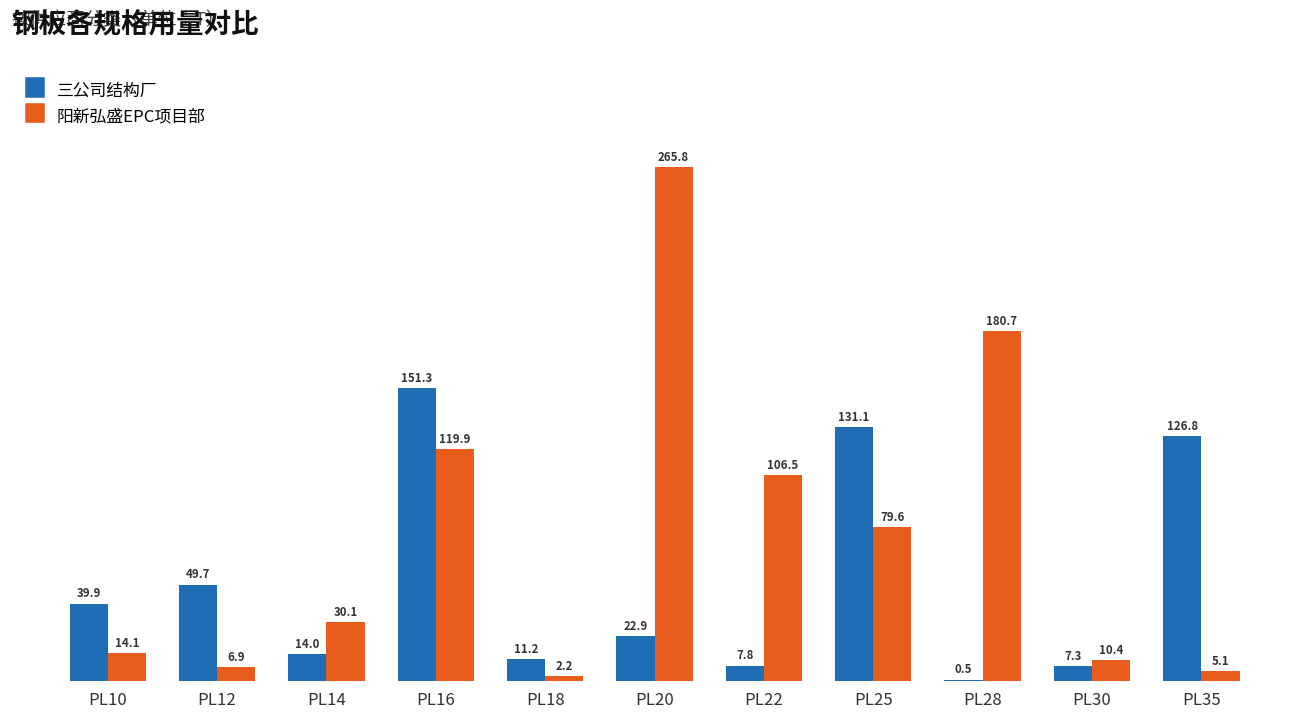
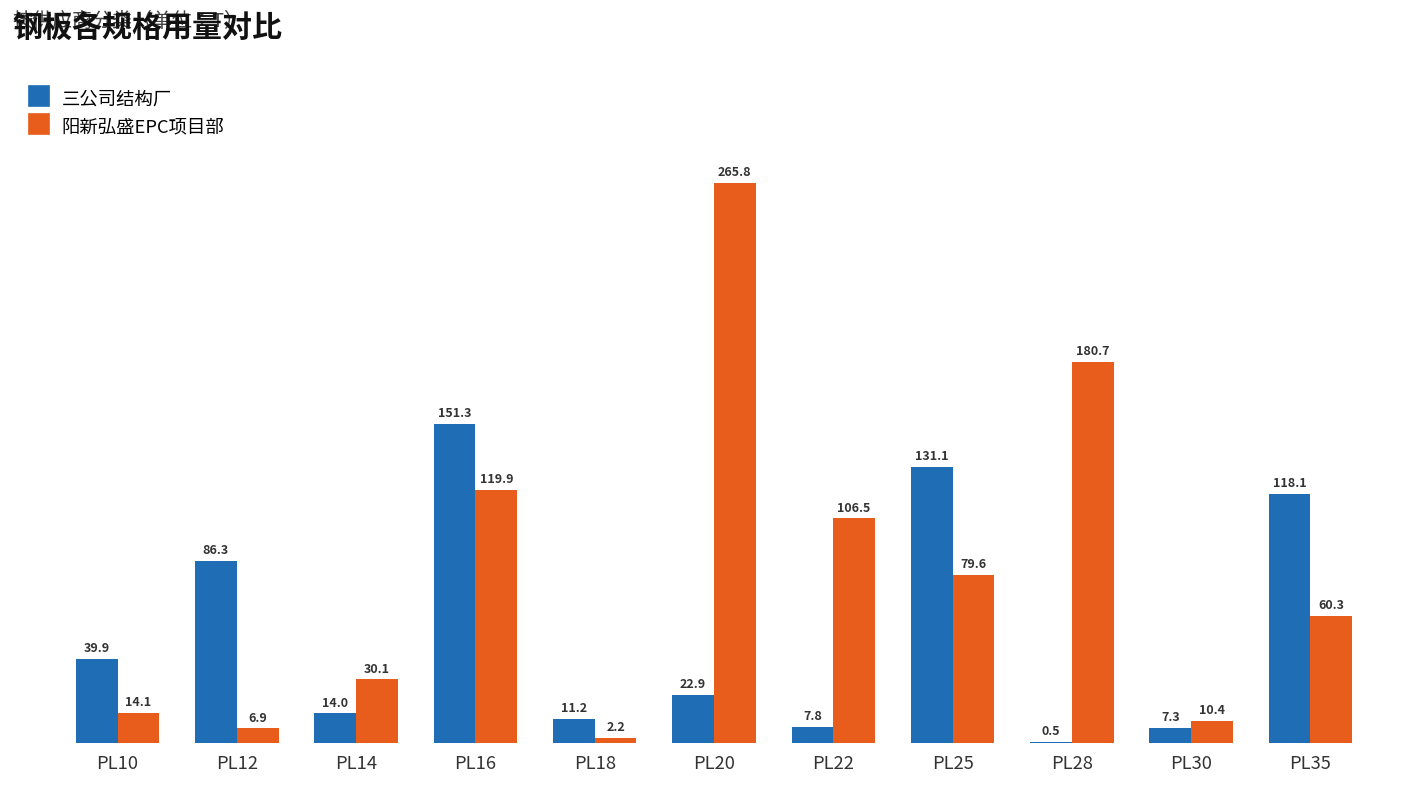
三公司结构厂, PL12: 49.7 -> 86.3
三公司结构厂, PL35: 126.8 -> 118.1
阳新弘盛EPC项目部, PL35: 5.1 -> 60.3
